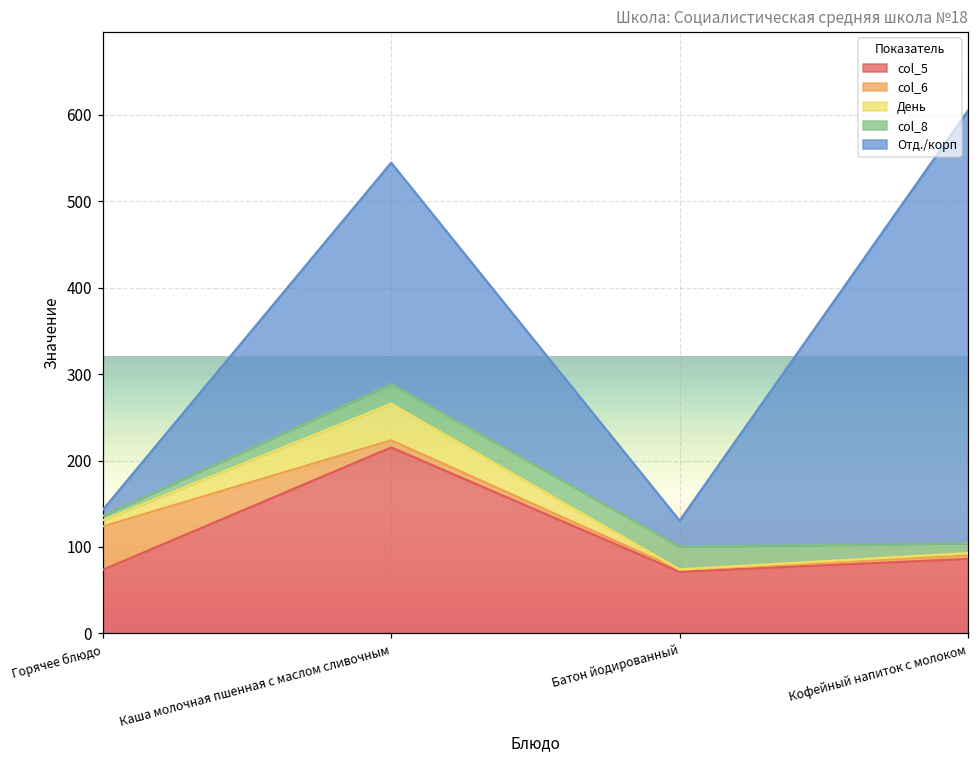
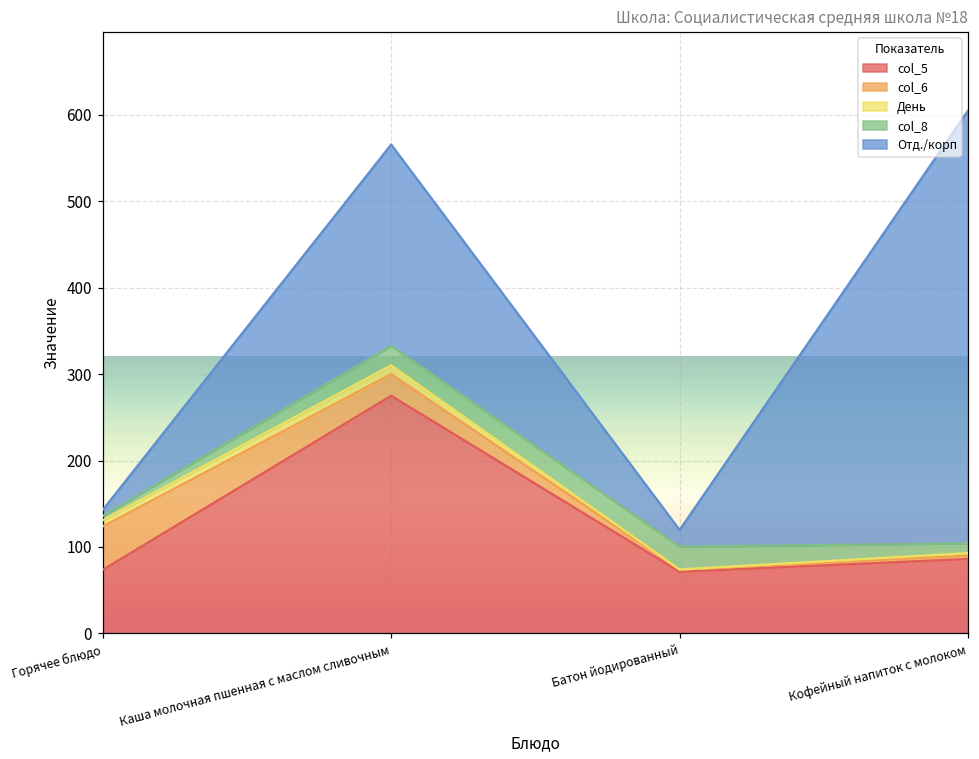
col_5, Каша молочная пшенная с маслом сливочным: 220 -> 270
col_6, Каша молочная пшенная с маслом сливочным: 10 -> 30
День, Каша молочная пшенная с маслом сливочным: 40 -> 10
Отд./корп, Каша молочная пшенная с маслом сливочным: 260 -> 230
Отд./корп, Батон йодированный: 30 -> 20
